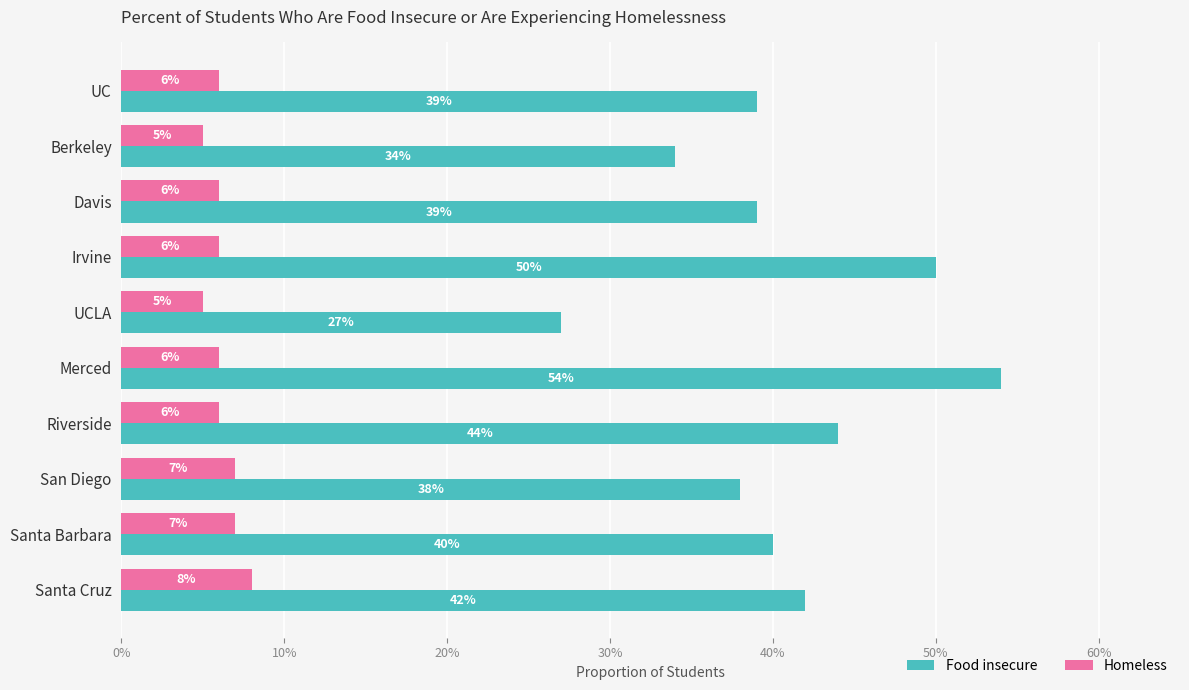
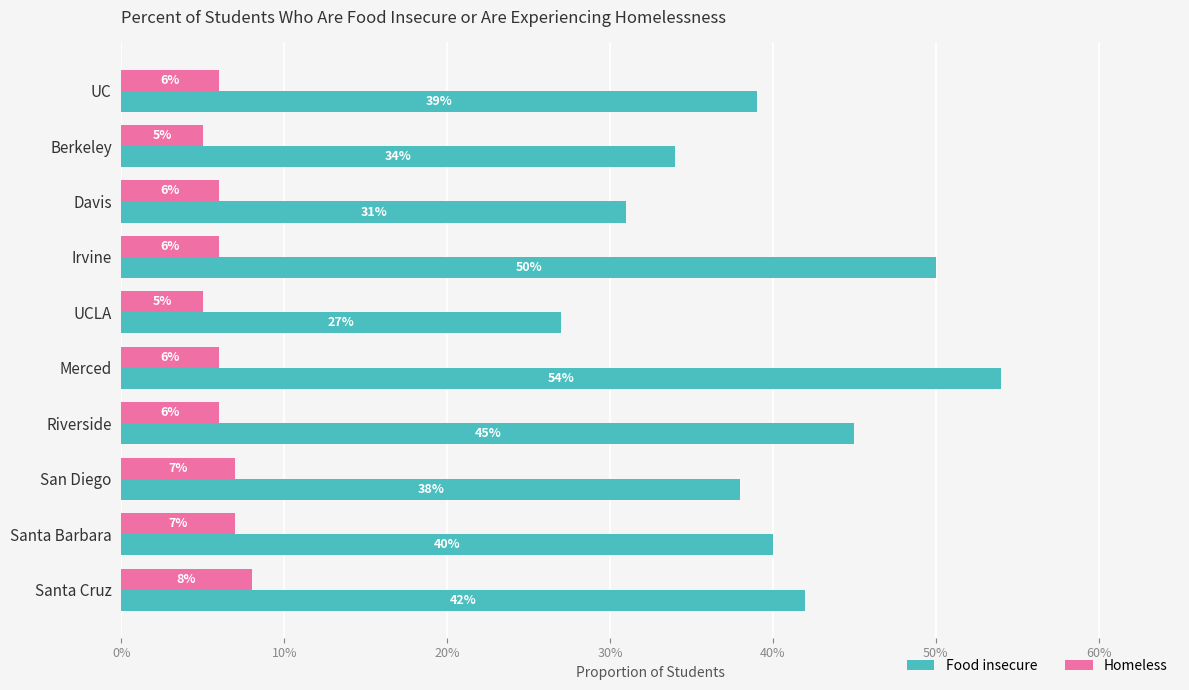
Food insecure, Davis: 39% -> 31%
Food insecure, Riverside: 44% -> 45%
